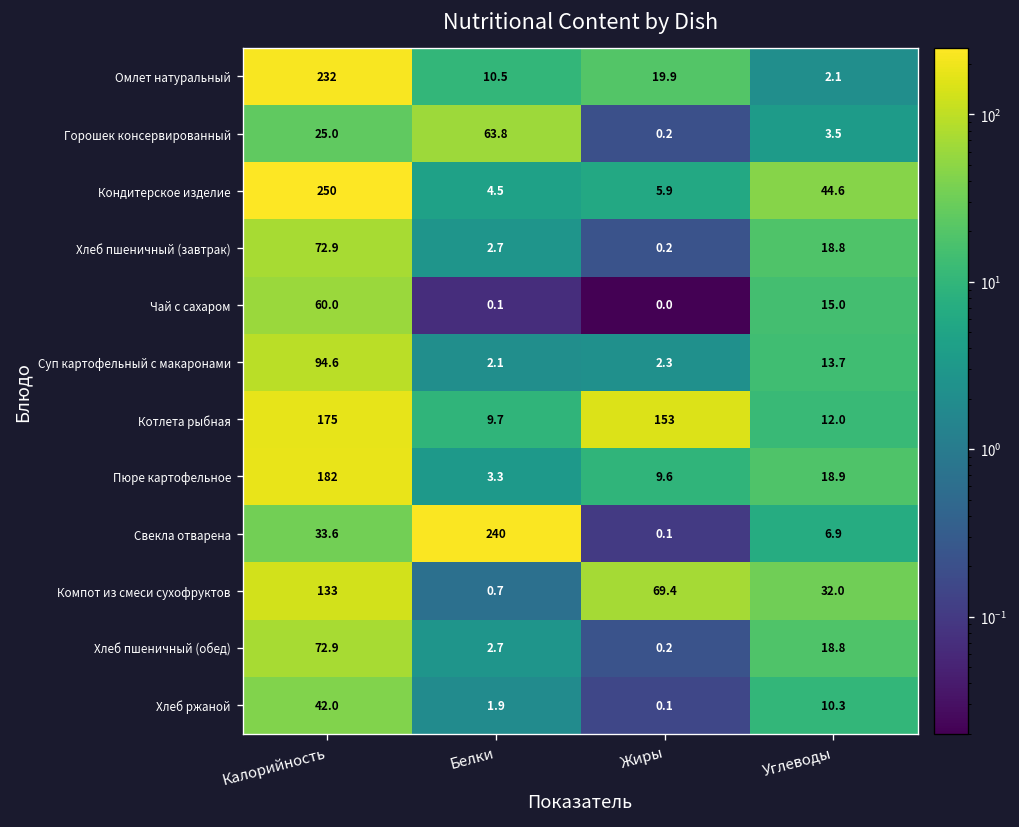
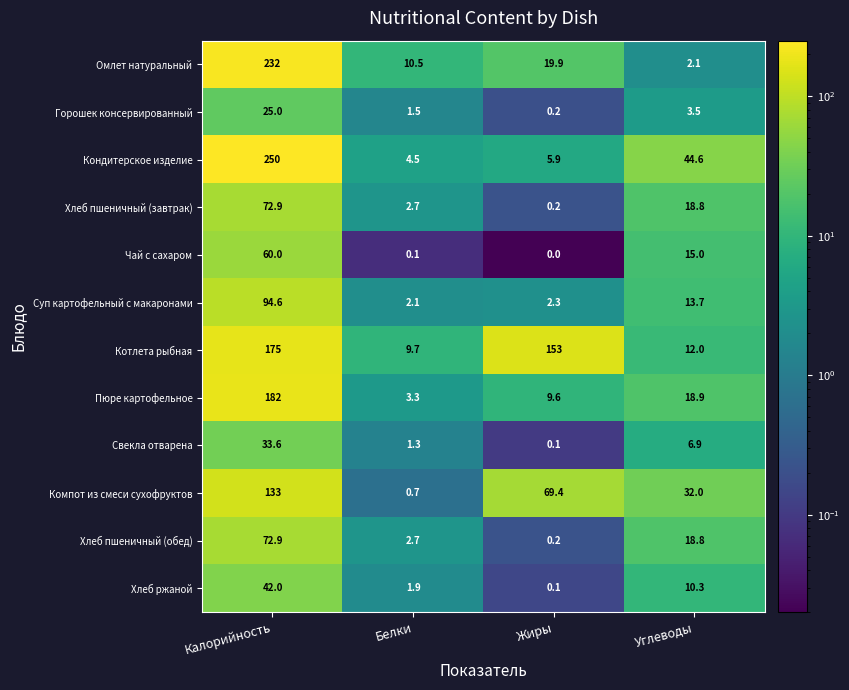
Горошек консервированный, Белки: 63.8 -> 1.5
Свекла отварена, Белки: 240 -> 1.3
